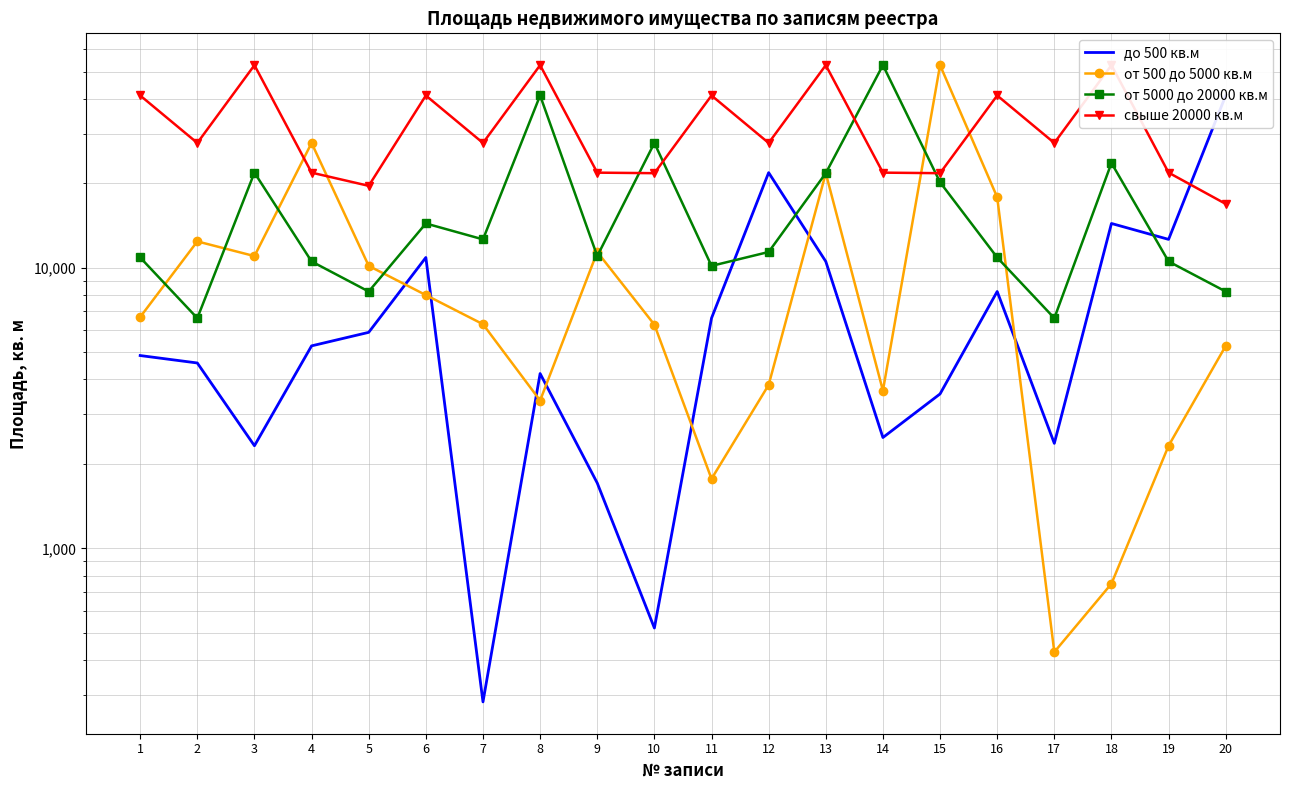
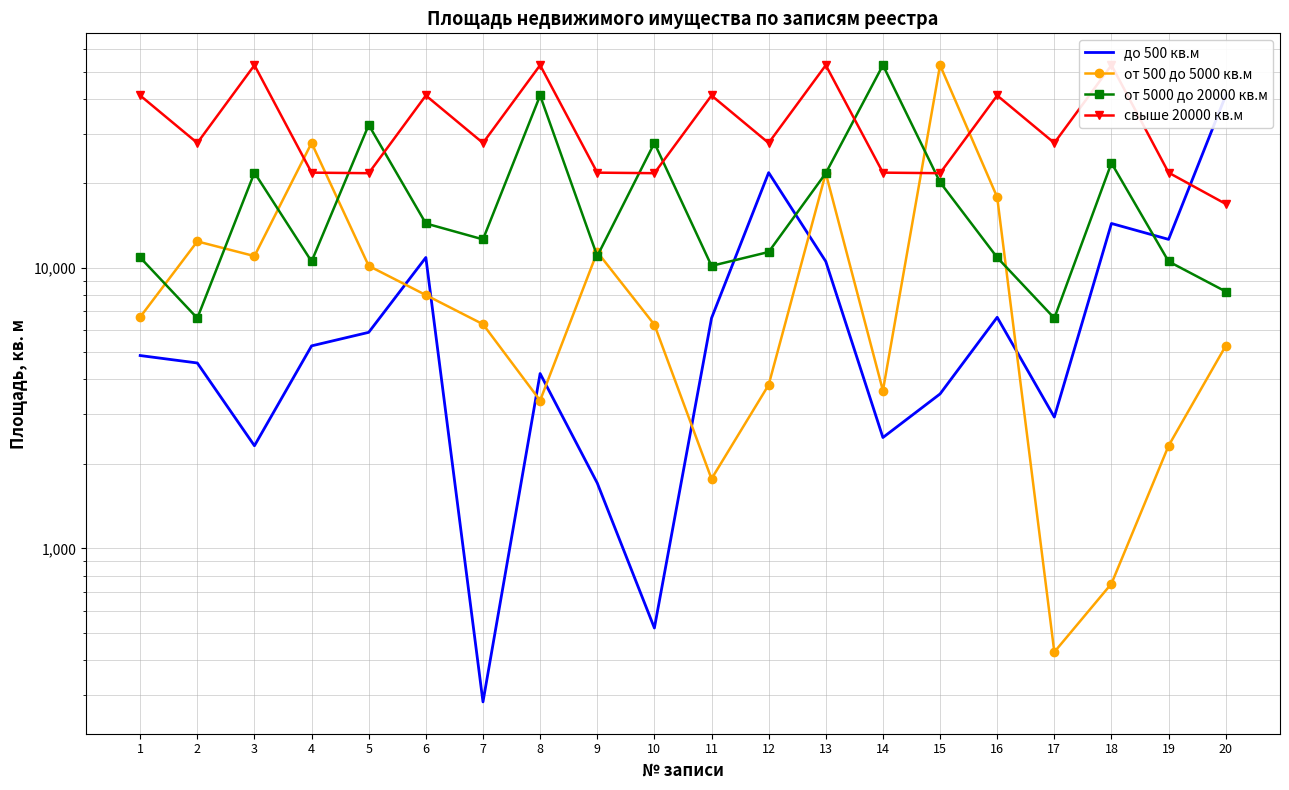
от 5000 до 20000 кв.м, 5: 8,200 -> 32,000
свыше 20000 кв.м, 5: 20,000 -> 22,000
до 500 кв.м, 16: 8,200 -> 6,700
до 500 кв.м, 17: 2,400 -> 2,900
